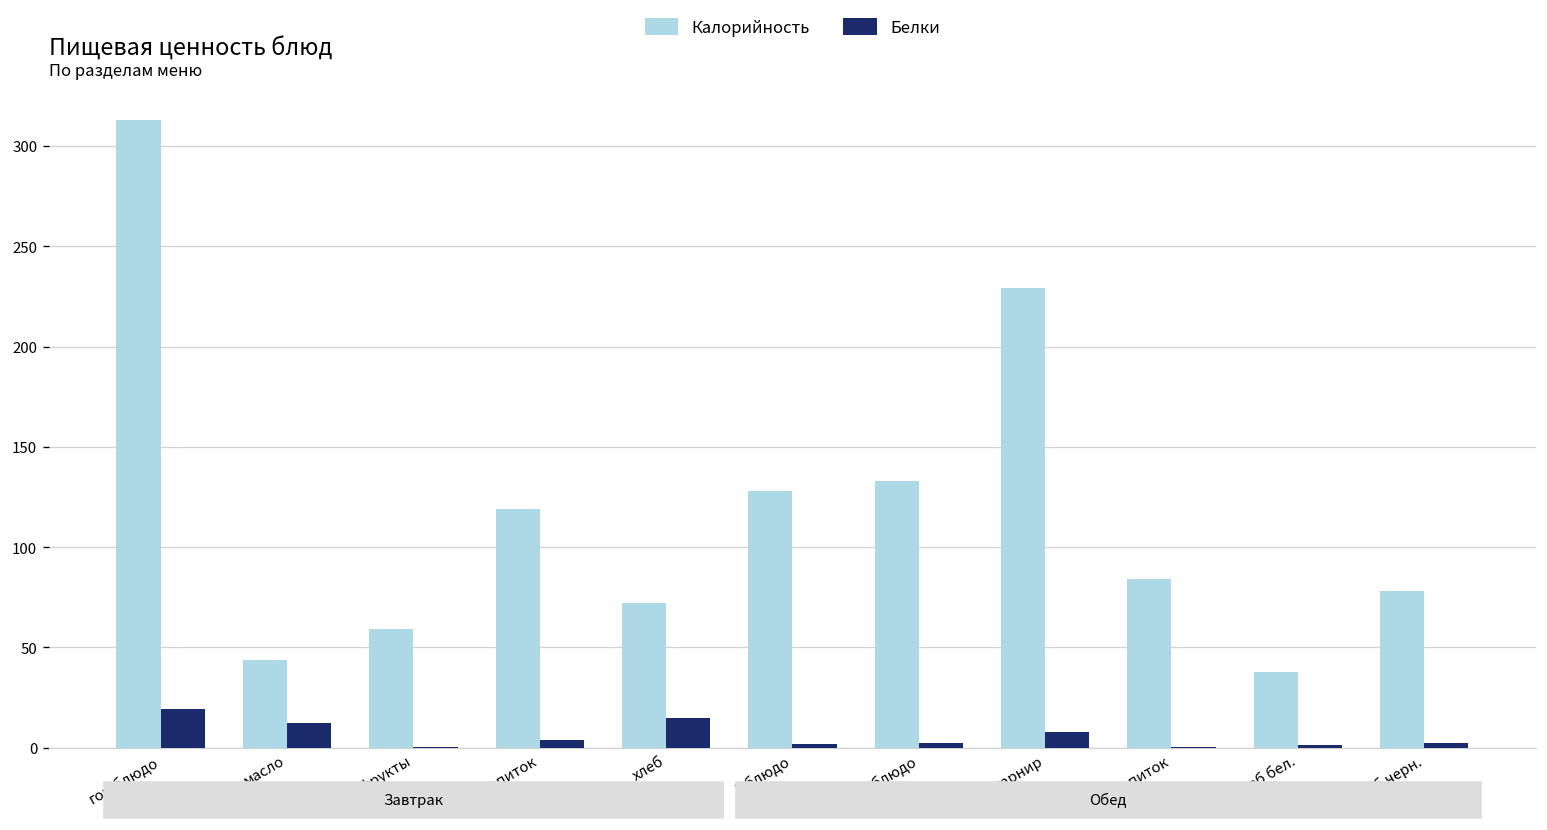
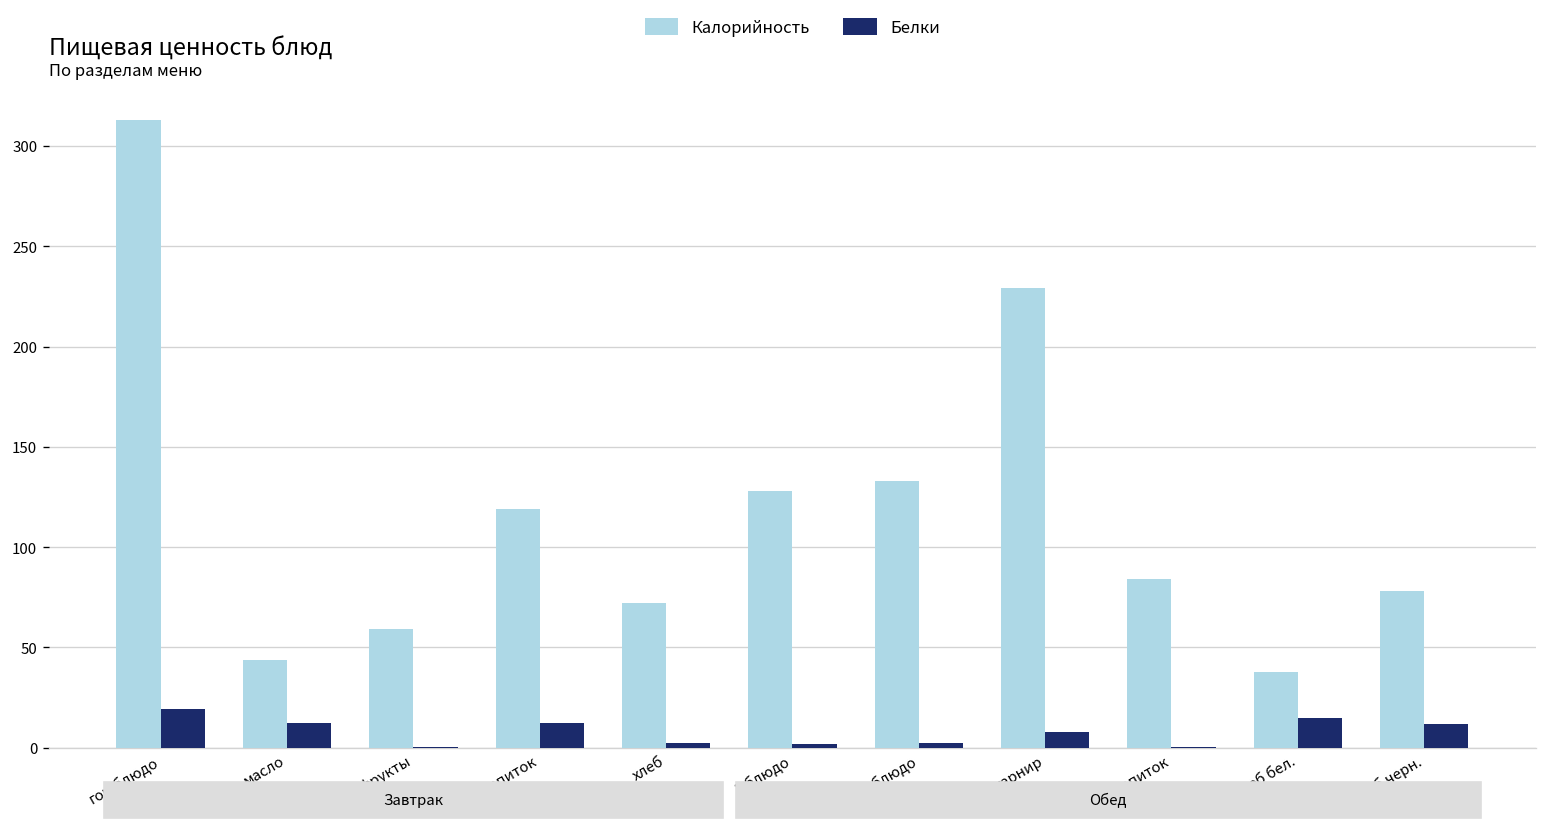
Белки, гор.напиток: 4 -> 12
Белки, хлеб: 15 -> 2
Белки, хлеб бел.: 2 -> 15
Белки, хлеб черн.: 3 -> 12
